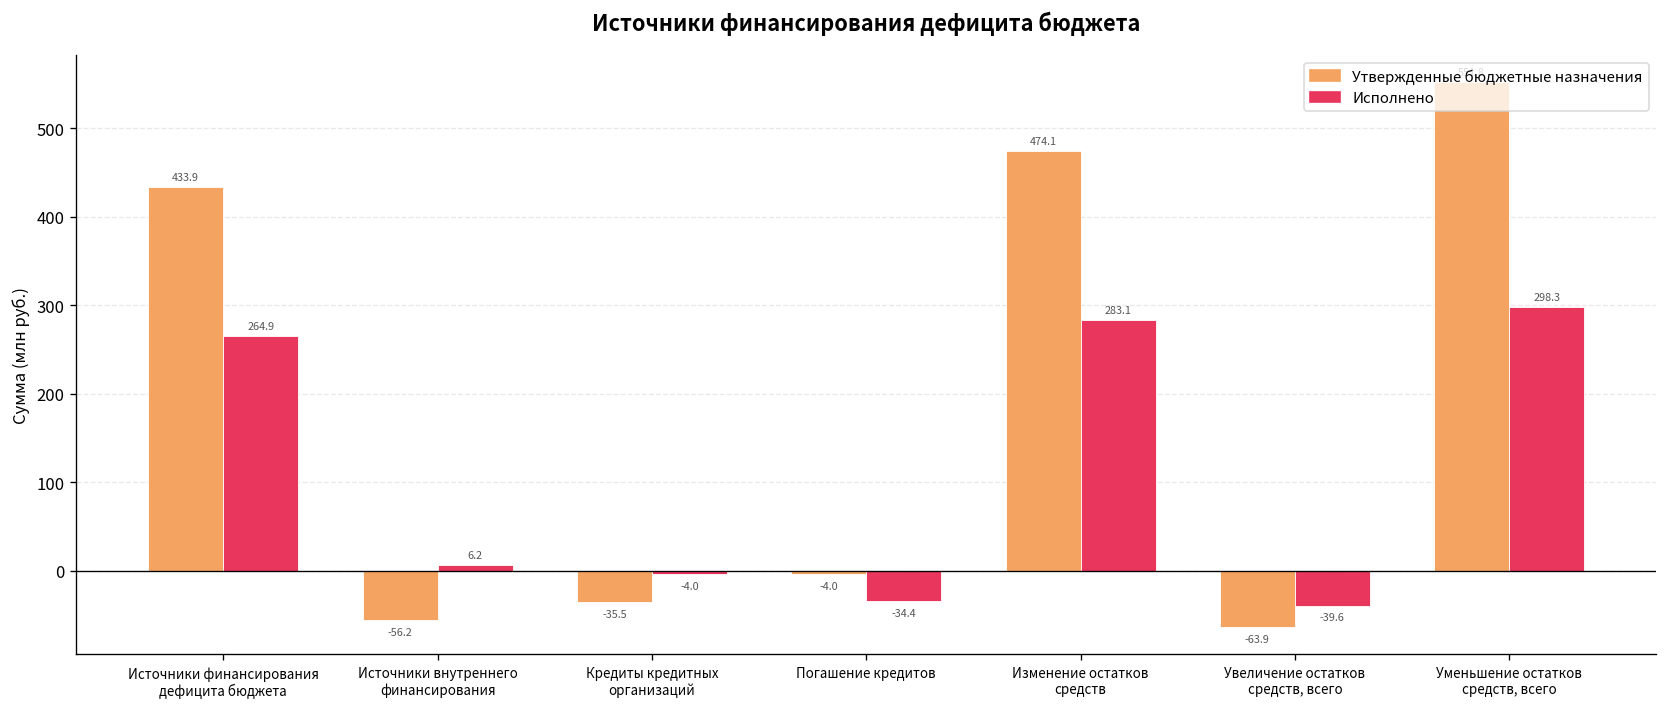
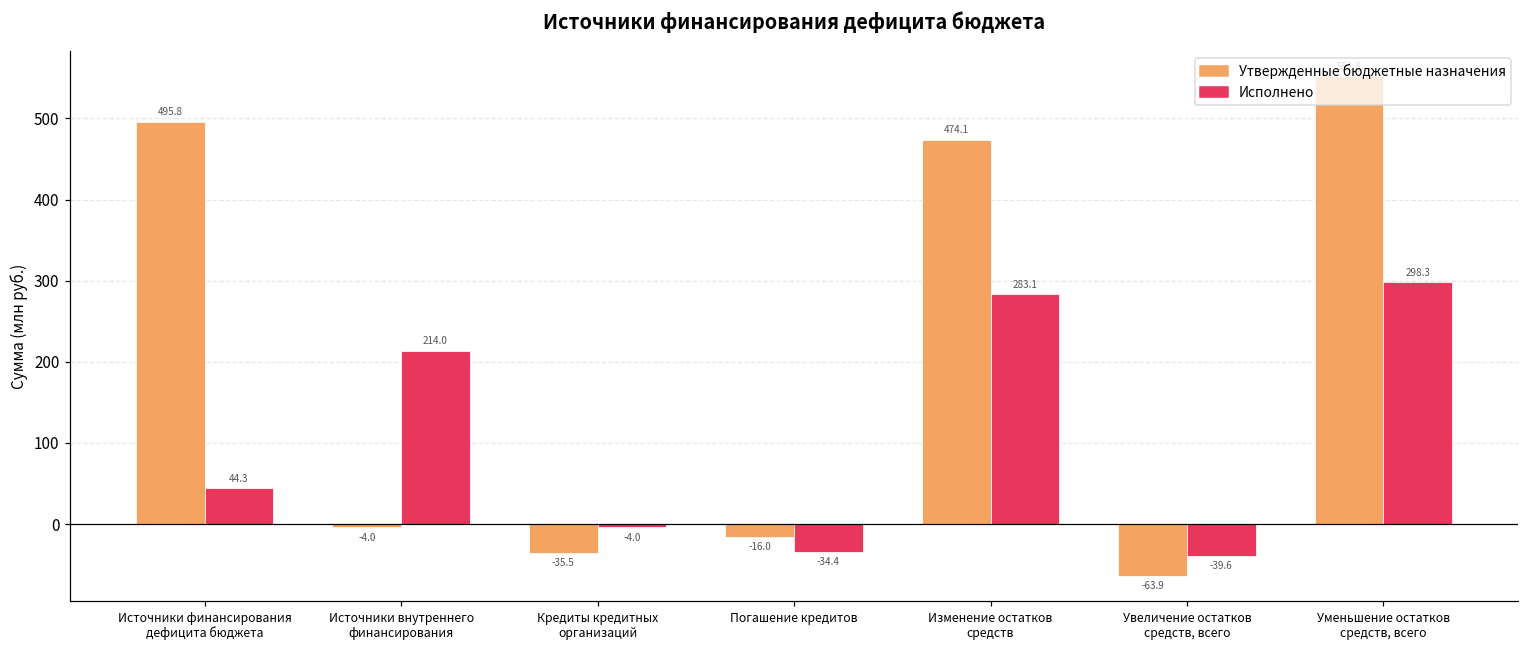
Утвержденные бюджетные назначения, Источники финансирования дефицита бюджета: 433.9 -> 495.8
Исполнено, Источники финансирования дефицита бюджета: 264.9 -> 44.3
Утвержденные бюджетные назначения, Источники внутреннего финансирования: -56.2 -> -4.0
Исполнено, Источники внутреннего финансирования: 6.2 -> 214.0
Утвержденные бюджетные назначения, Погашение кредитов: -4.0 -> -16.0
